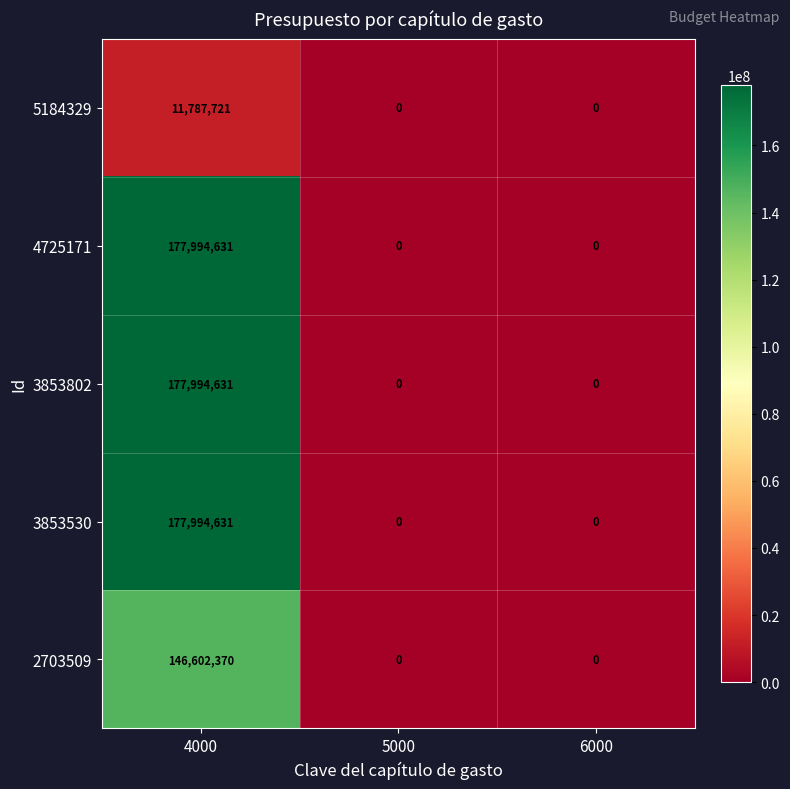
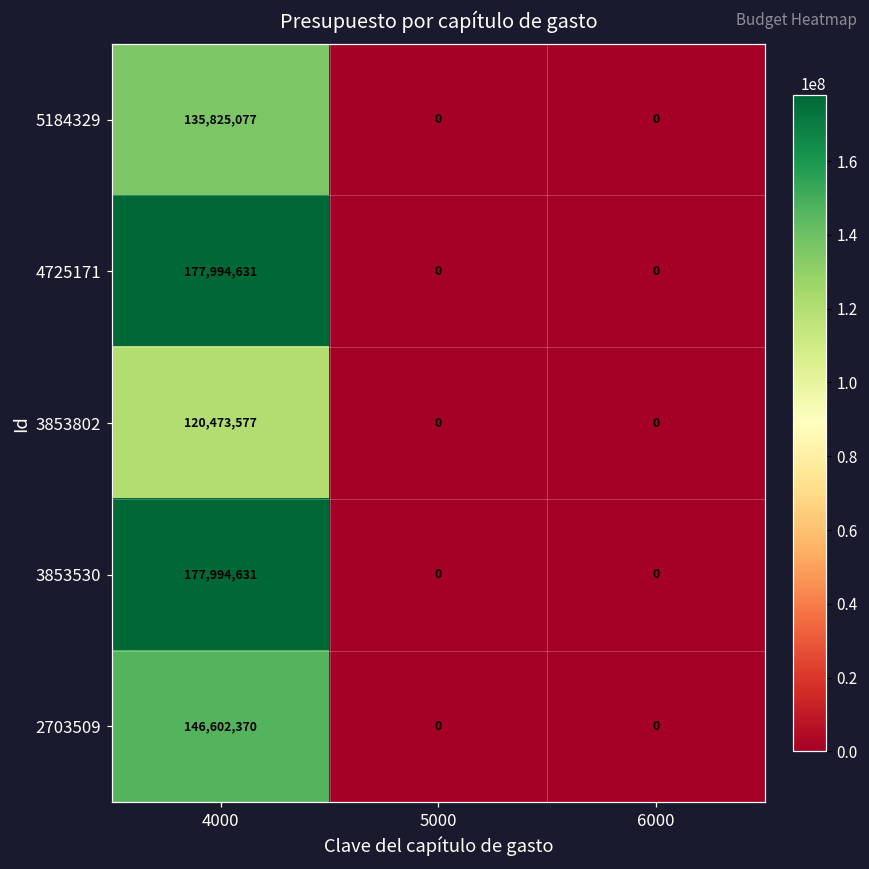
5184329, 4000: 11,787,721 -> 135,825,077
3853802, 4000: 177,994,631 -> 120,473,577
